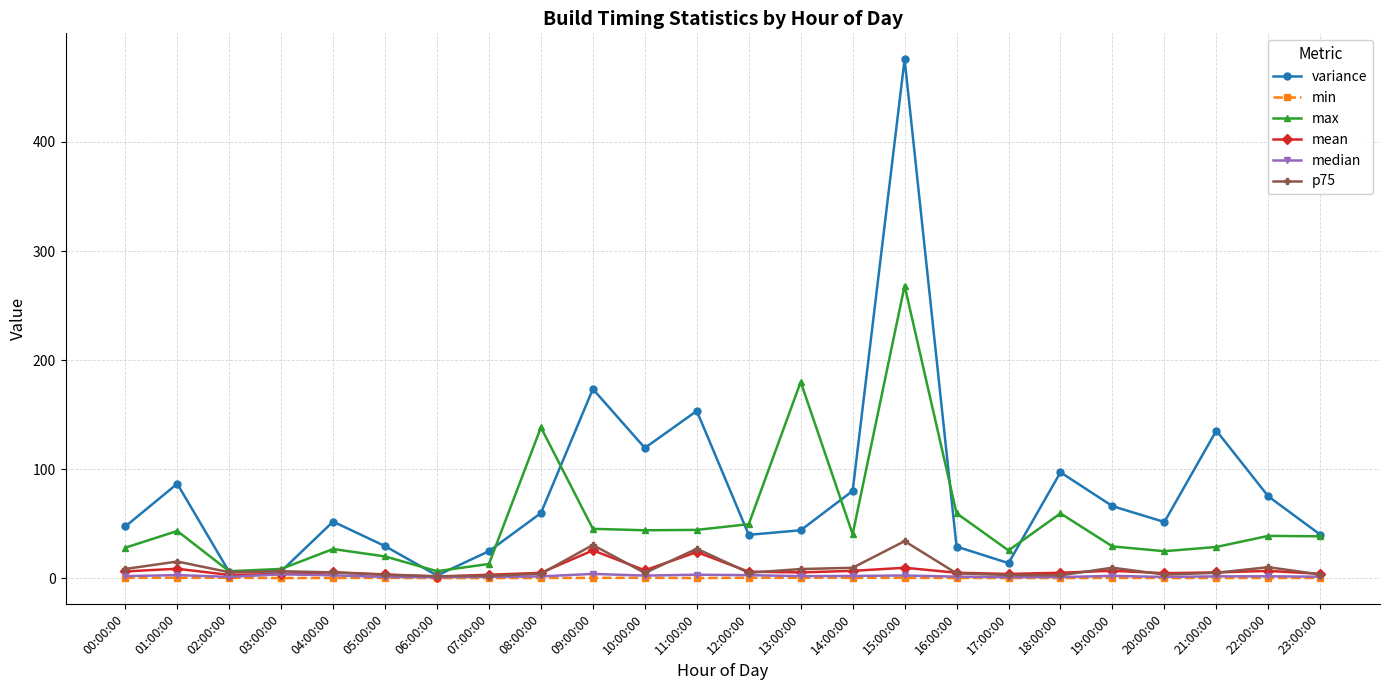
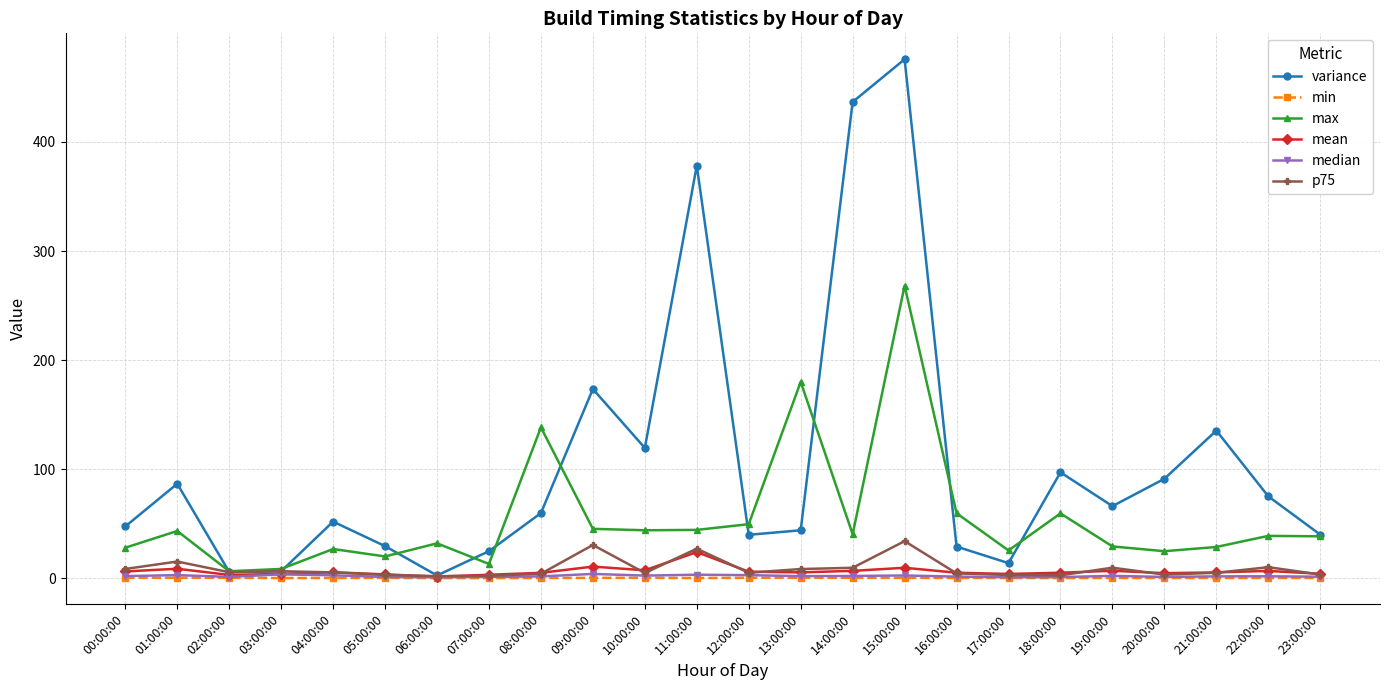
max, 06:00:00: 6 -> 32
mean, 09:00:00: 25 -> 11
variance, 11:00:00: 153 -> 378
variance, 14:00:00: 80 -> 437
variance, 20:00:00: 52 -> 91
